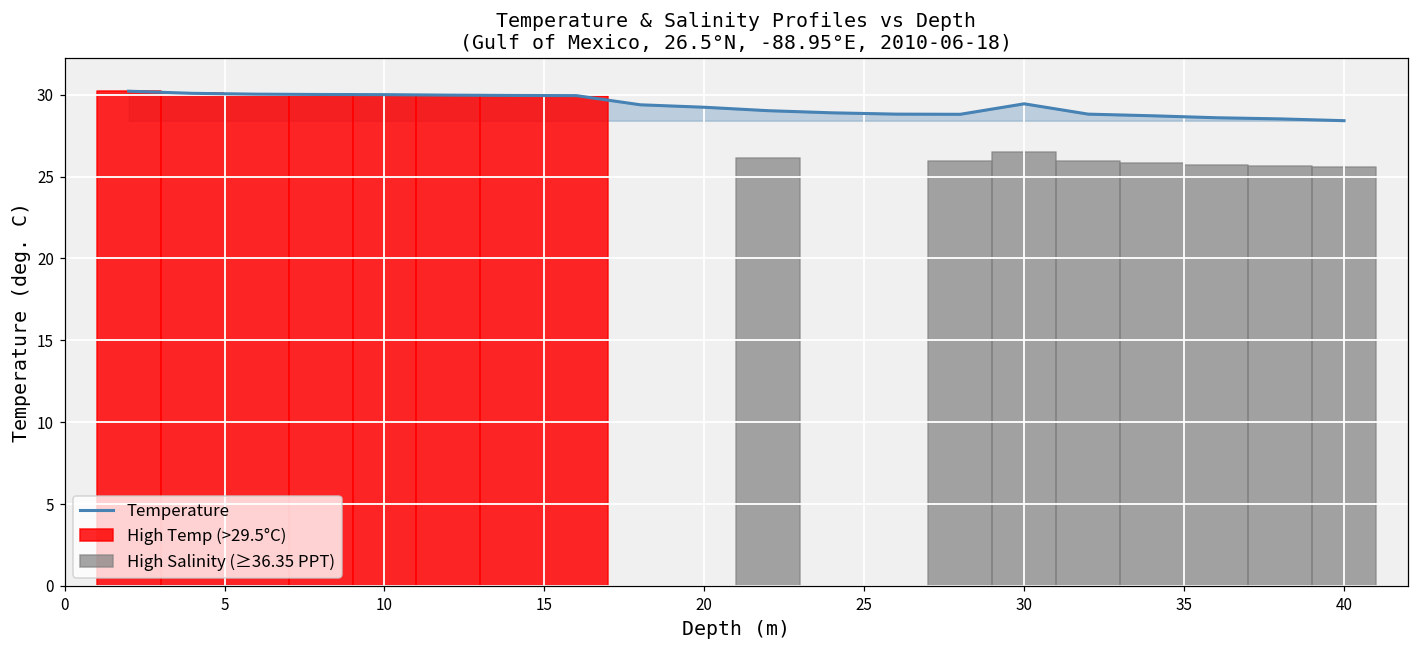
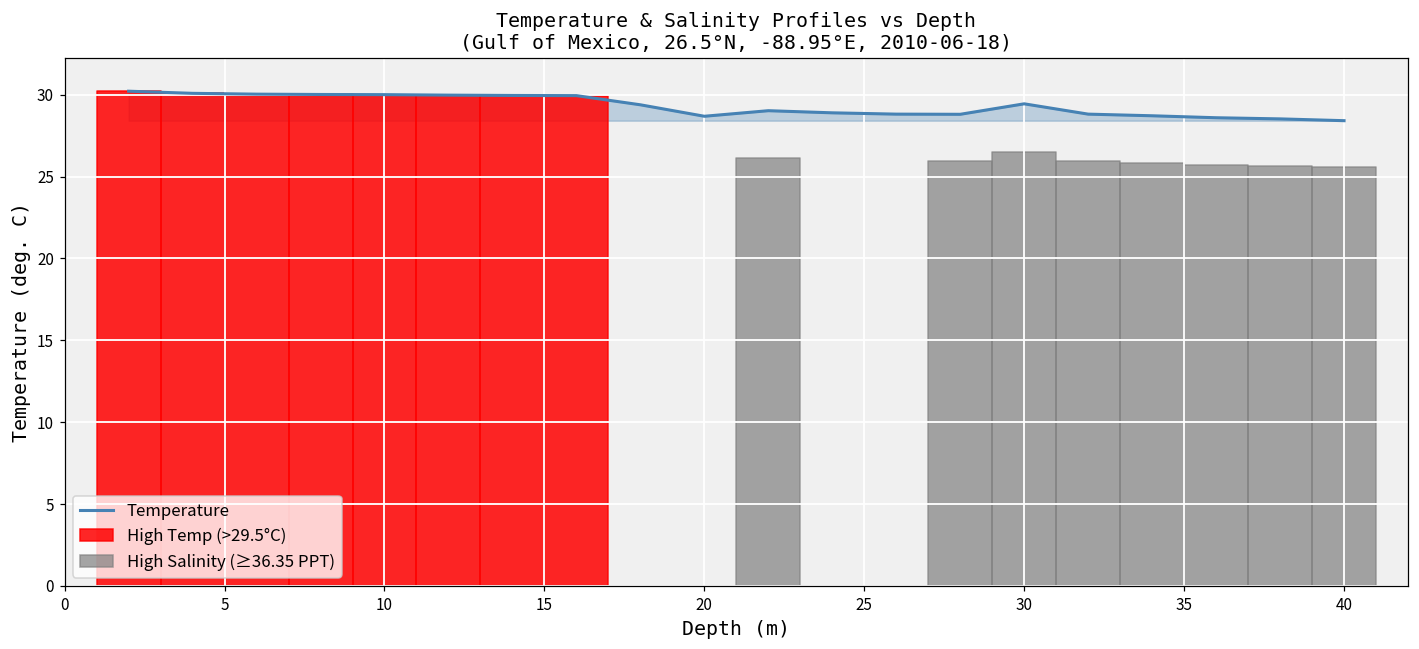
Temperature, 20: 29.2 -> 28.7
